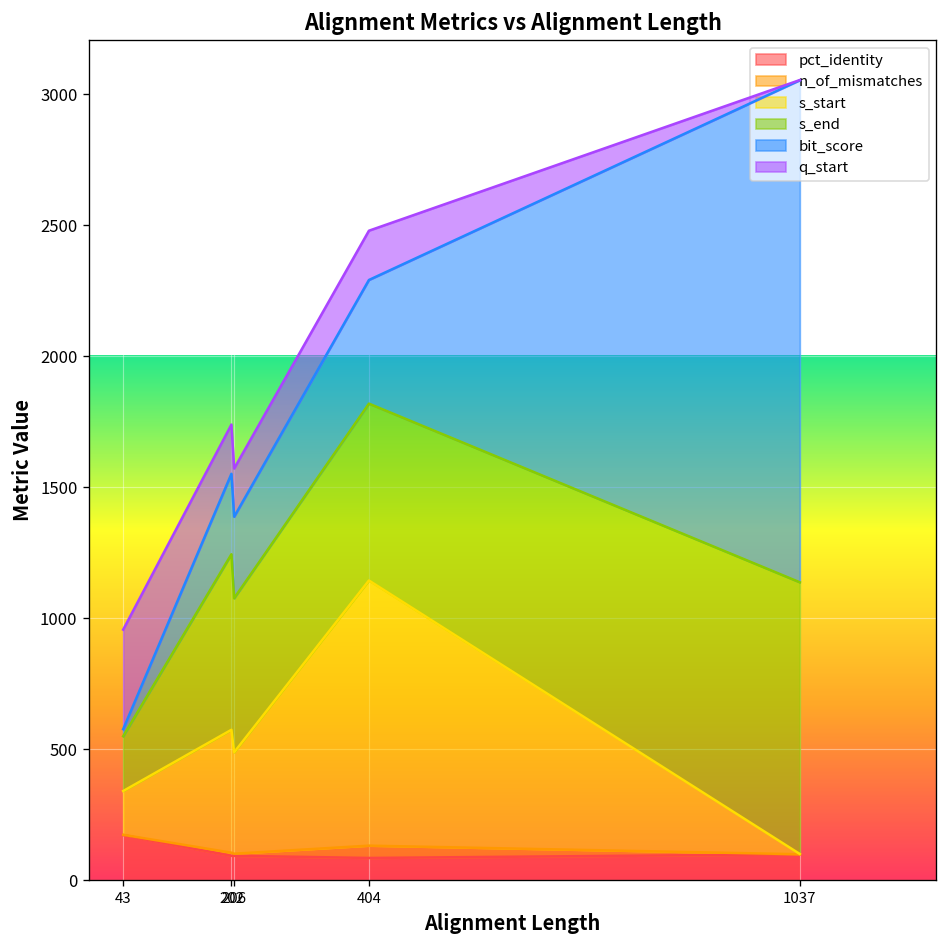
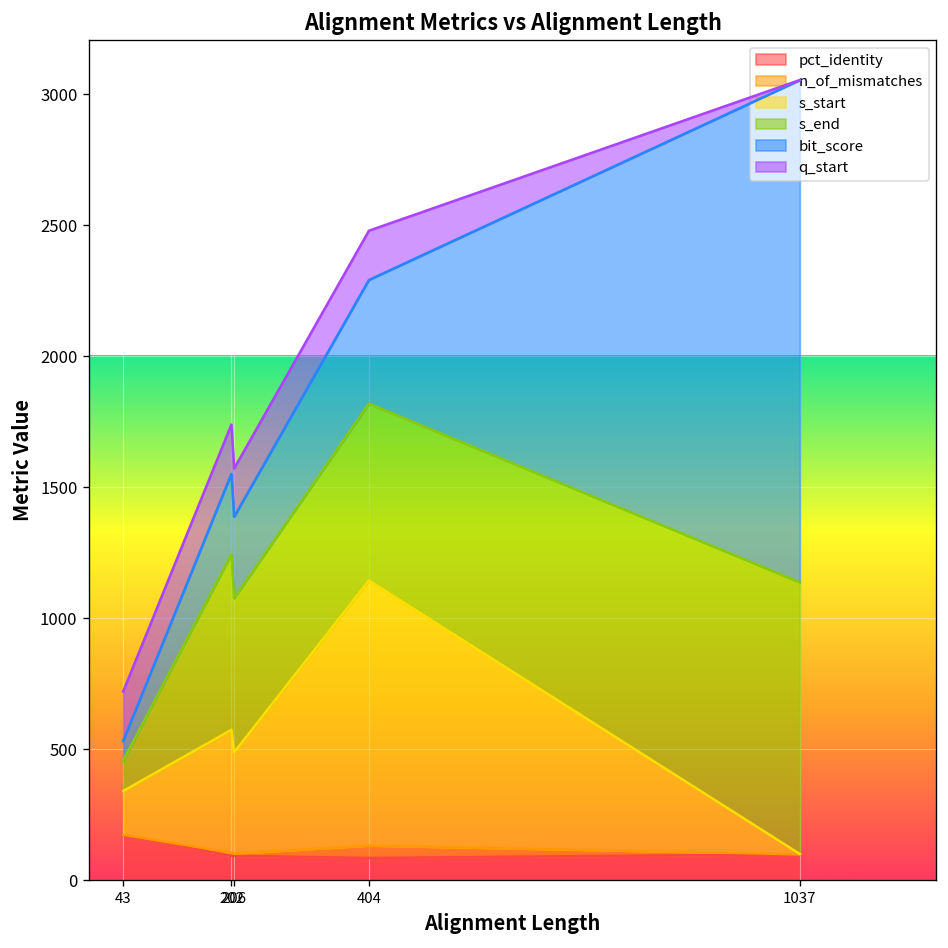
s_end, 43: 210 -> 120
bit_score, 43: 30 -> 80
q_start, 43: 380 -> 190
